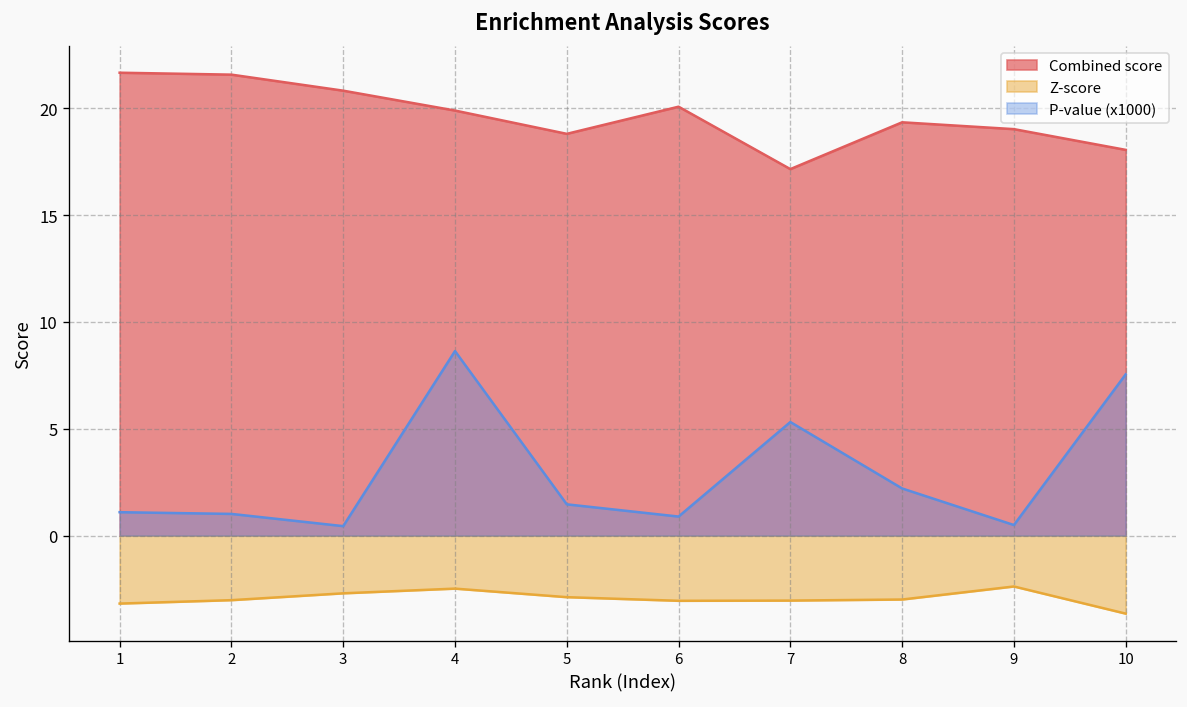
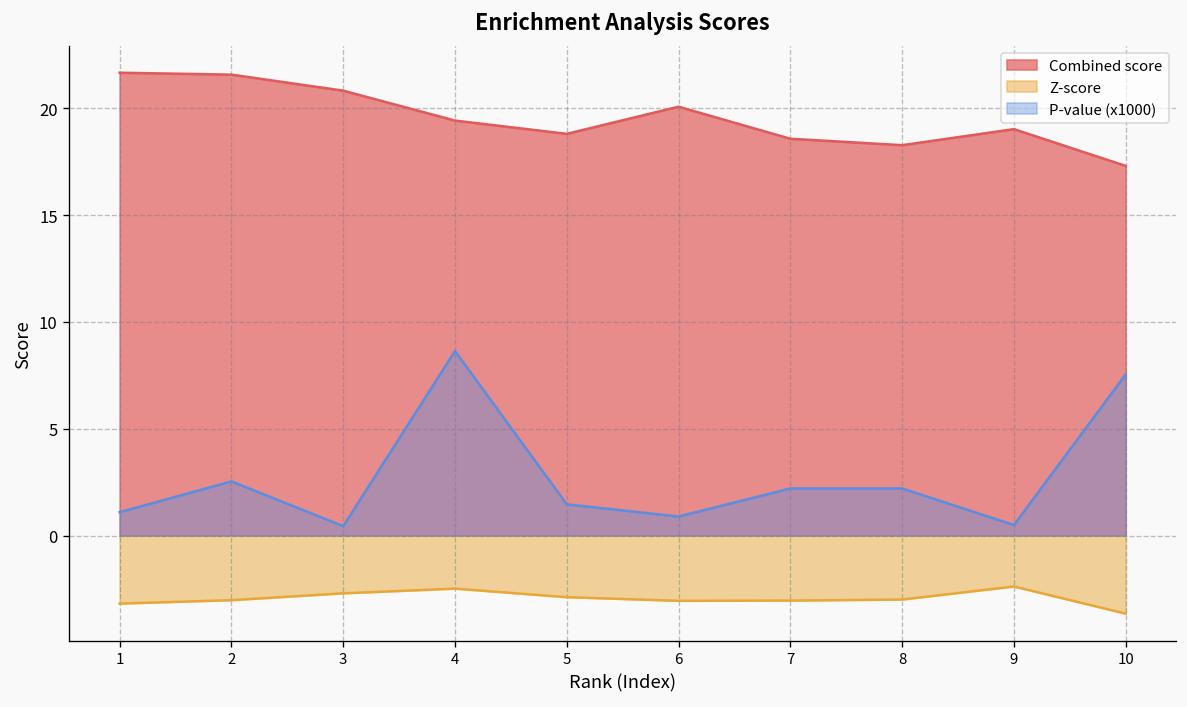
P-value (x1000), 2: 1.0 -> 2.5
Combined score, 4: 19.9 -> 19.4
Combined score, 7: 17.2 -> 18.6
P-value (x1000), 7: 5.3 -> 2.2
Combined score, 8: 19.3 -> 18.3
Combined score, 10: 18.1 -> 17.3
